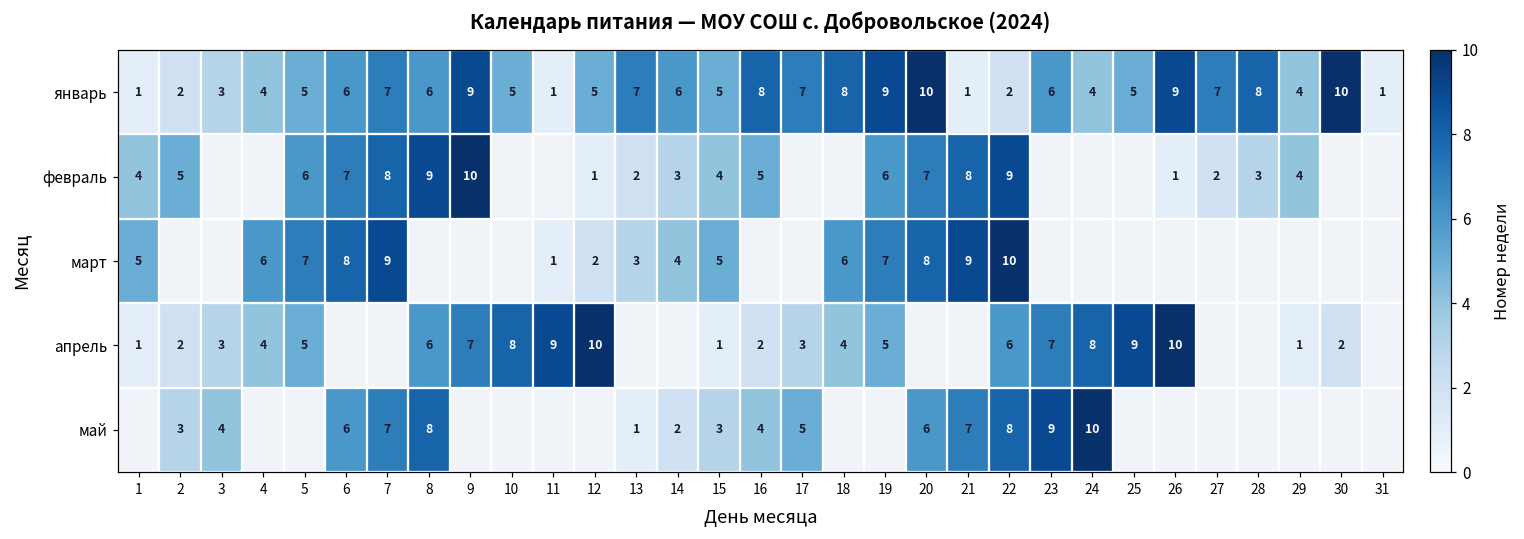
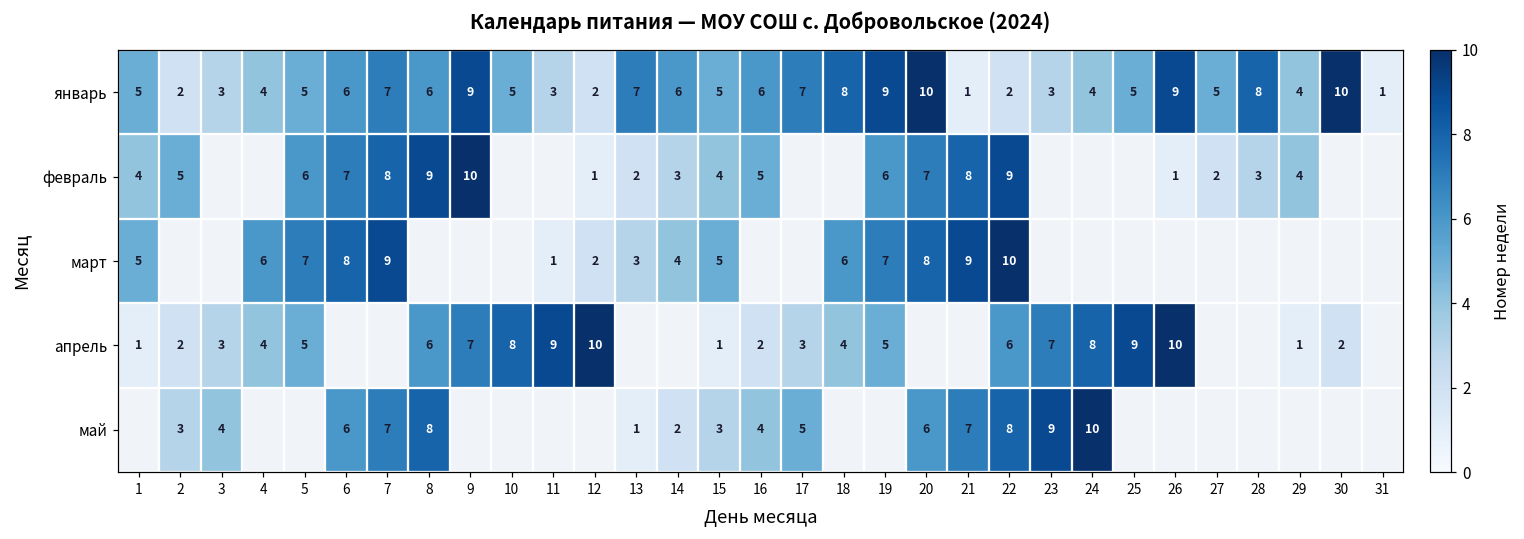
январь, 1: 1 -> 5
январь, 11: 1 -> 3
январь, 12: 5 -> 2
январь, 16: 8 -> 6
январь, 23: 6 -> 3
январь, 27: 7 -> 5
